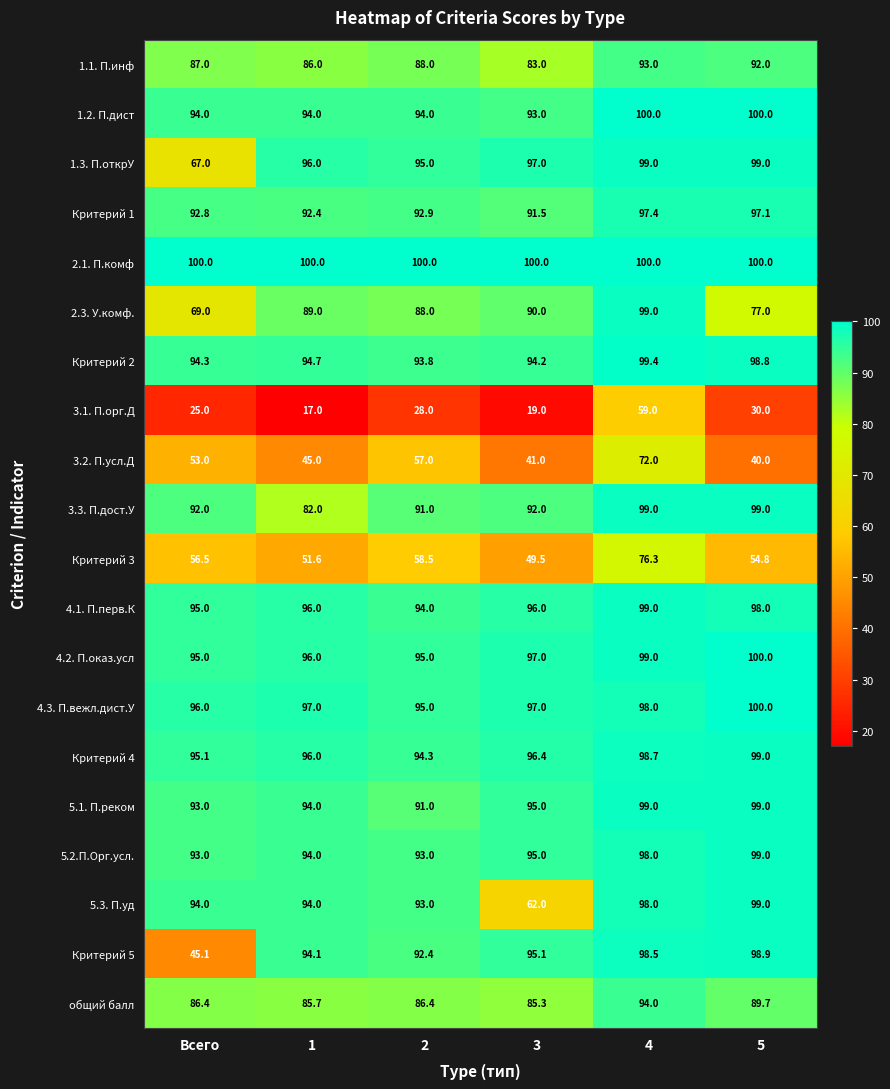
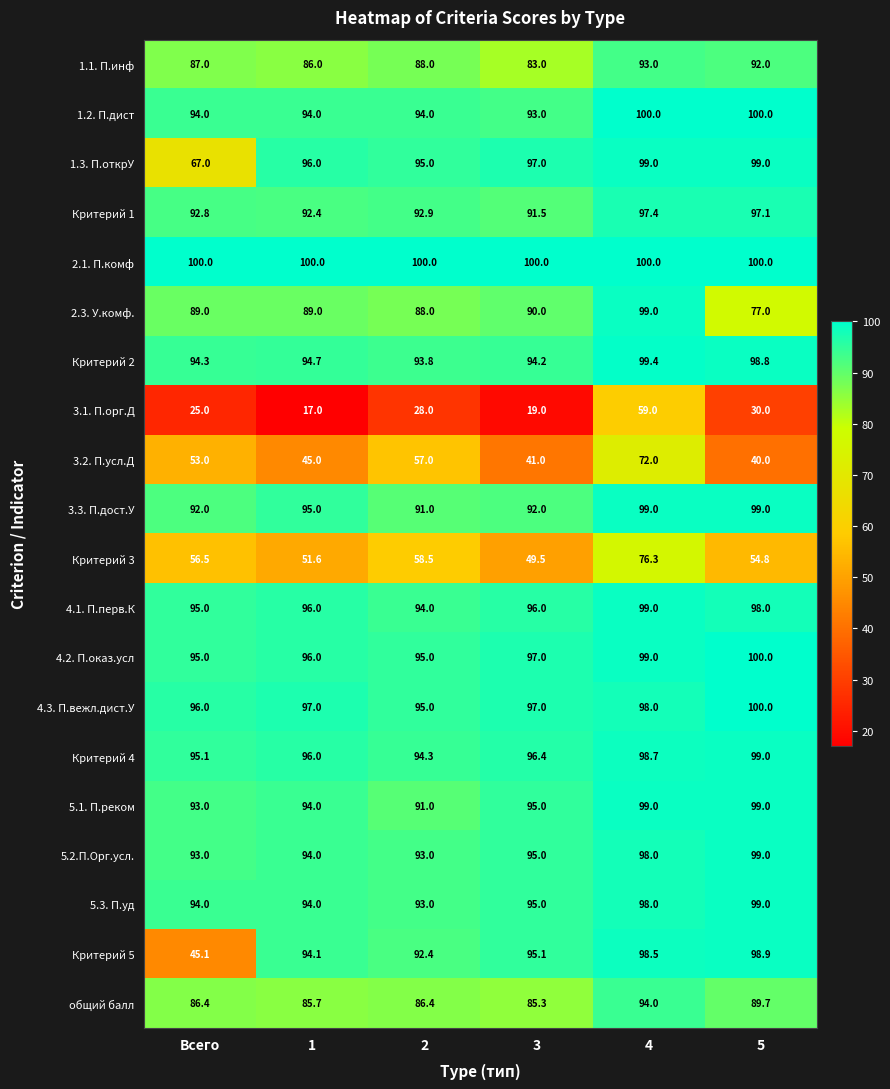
2.3. У.комф., Всего: 69.0 -> 89.0
3.3. П.дост.У, 1: 82.0 -> 95.0
5.3. П.уд, 3: 62.0 -> 95.0
